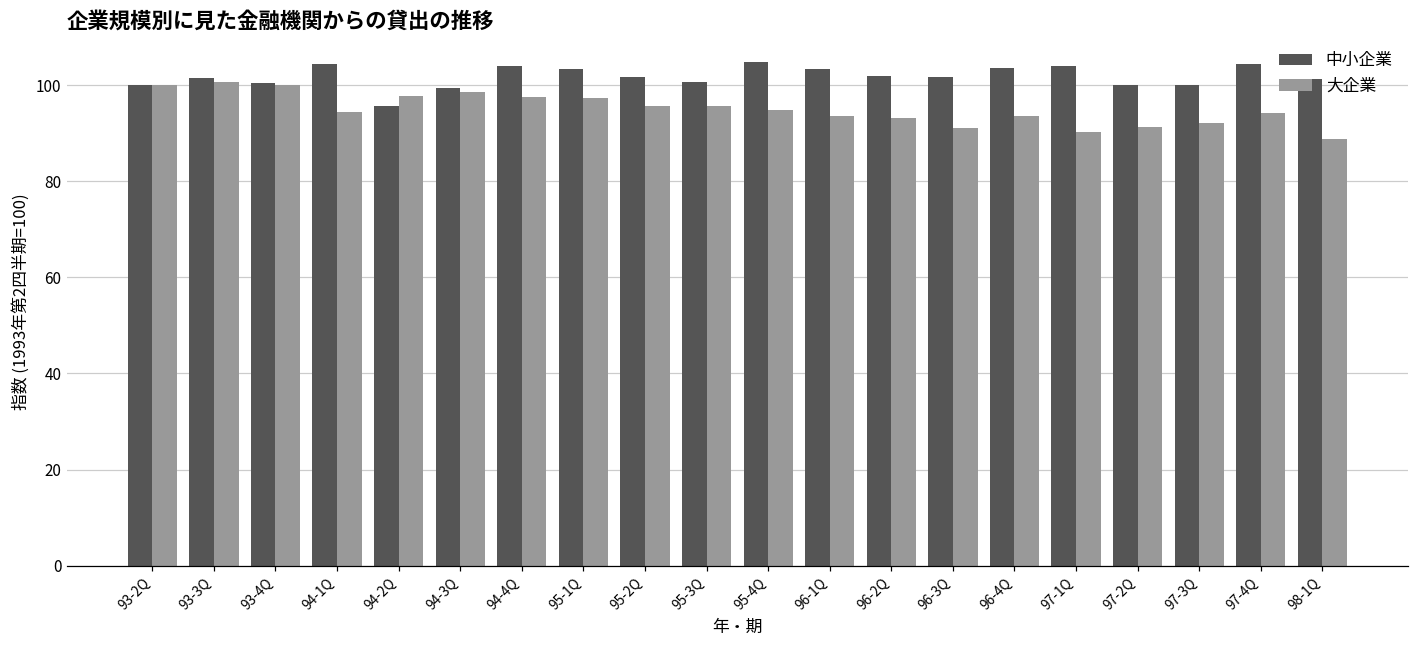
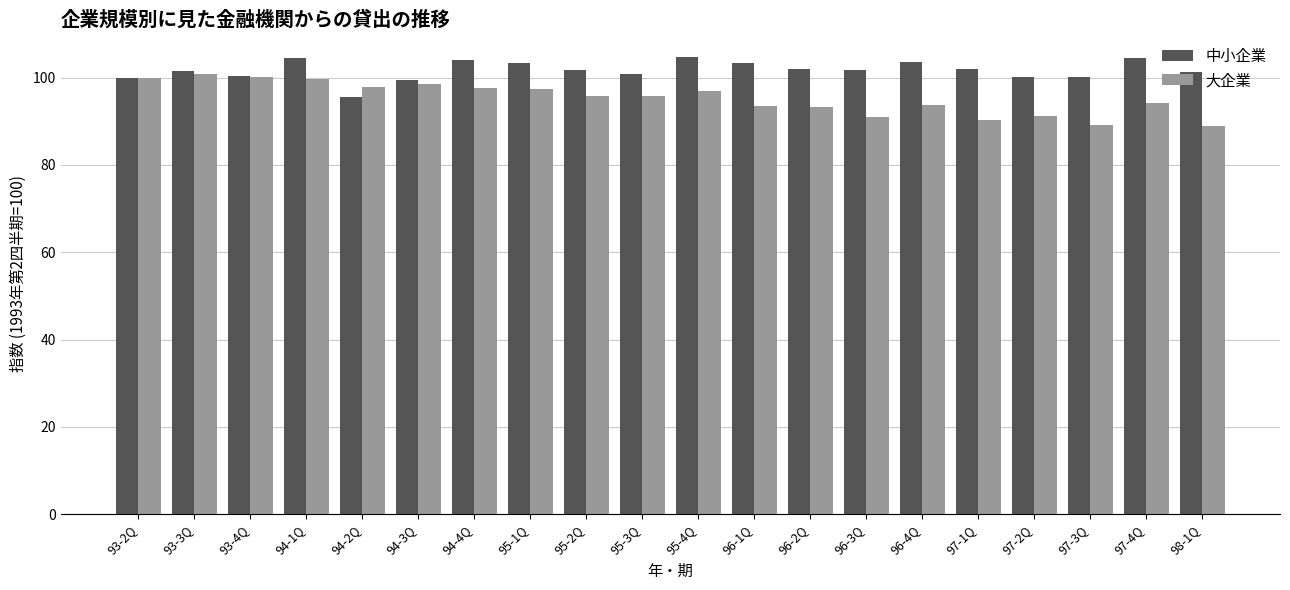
大企業, 94-1Q: 95 -> 100
大企業, 95-4Q: 95 -> 97
中小企業, 97-1Q: 104 -> 102
大企業, 97-3Q: 92 -> 89
